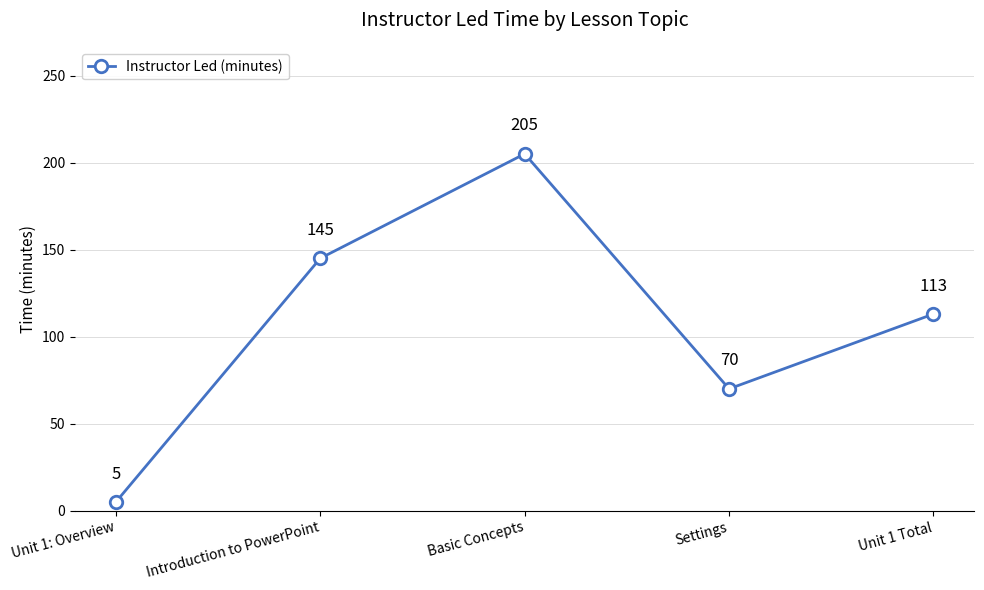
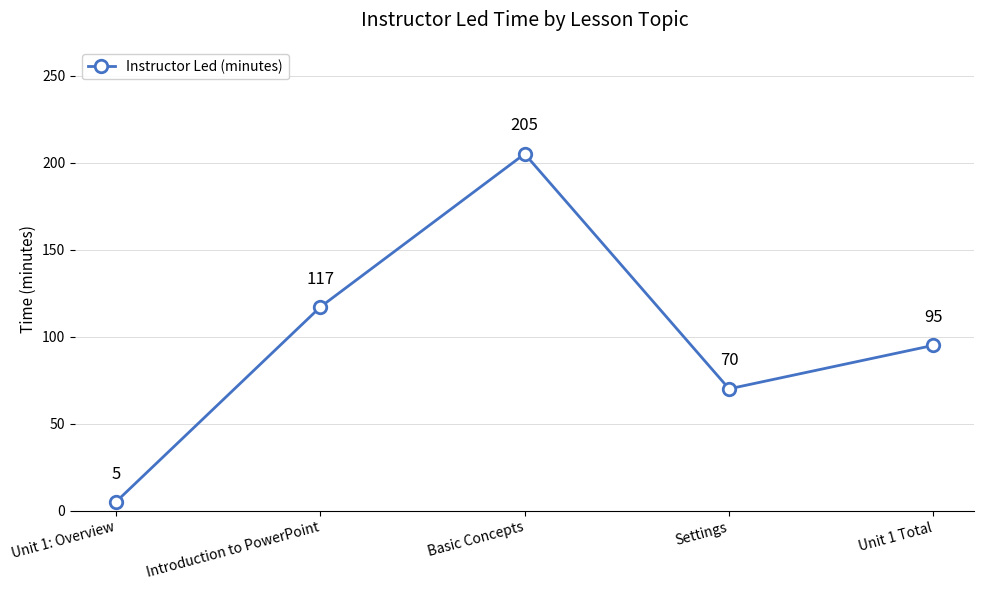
Introduction to PowerPoint: 145 -> 117
Unit 1 Total: 113 -> 95
